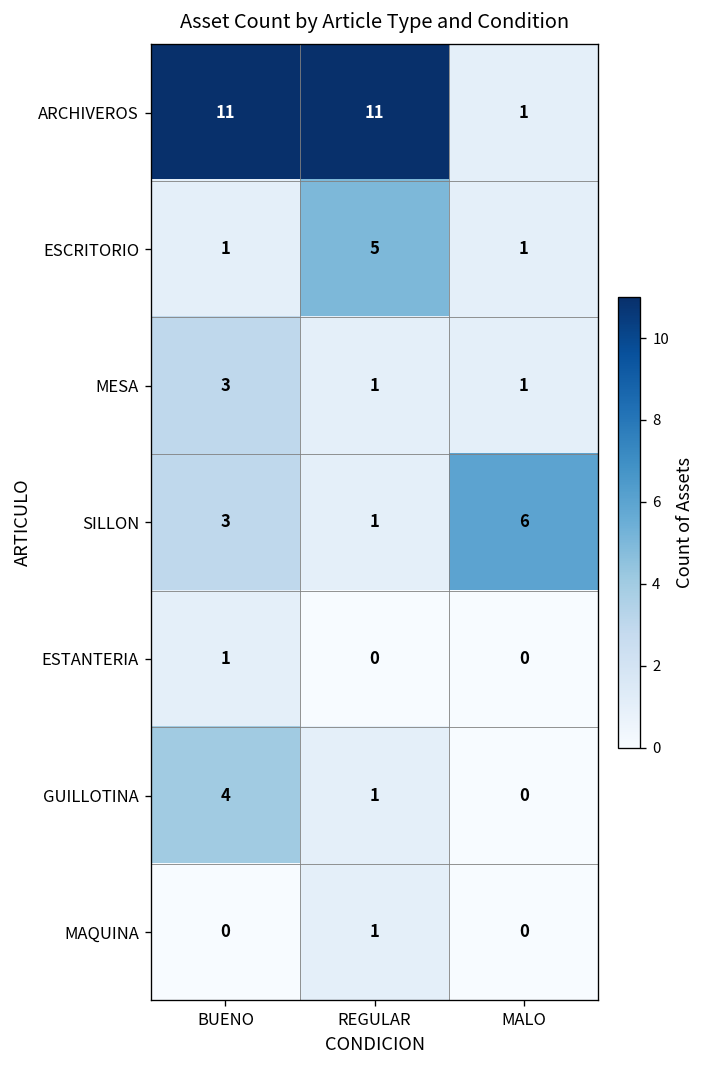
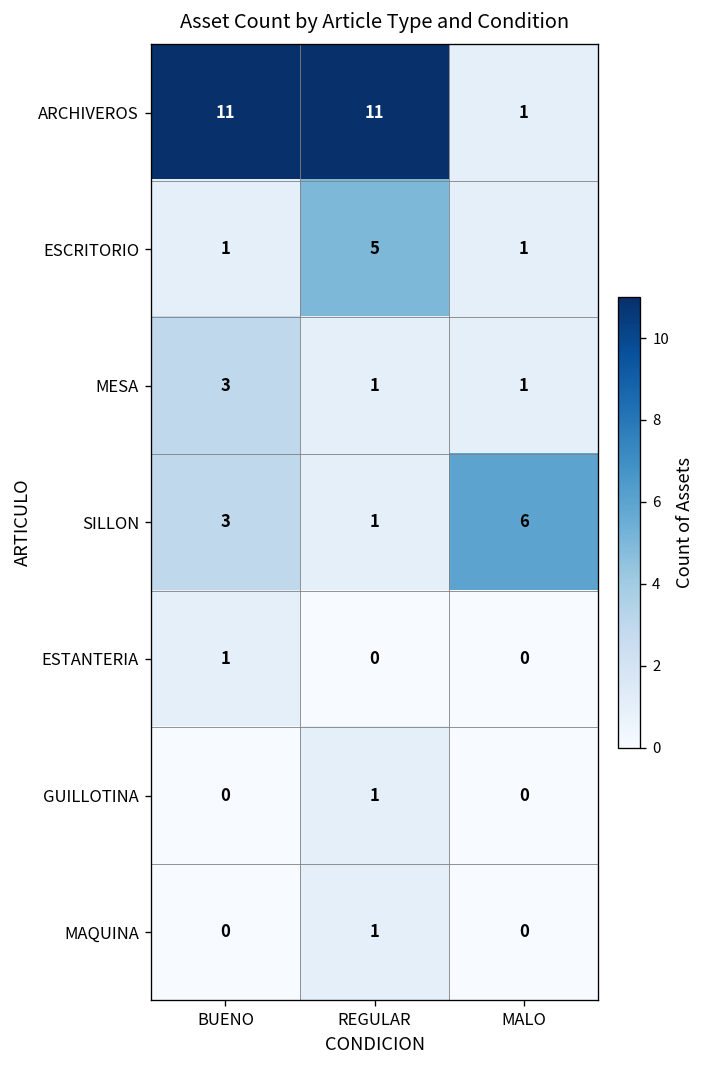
GUILLOTINA, BUENO: 4 -> 0
